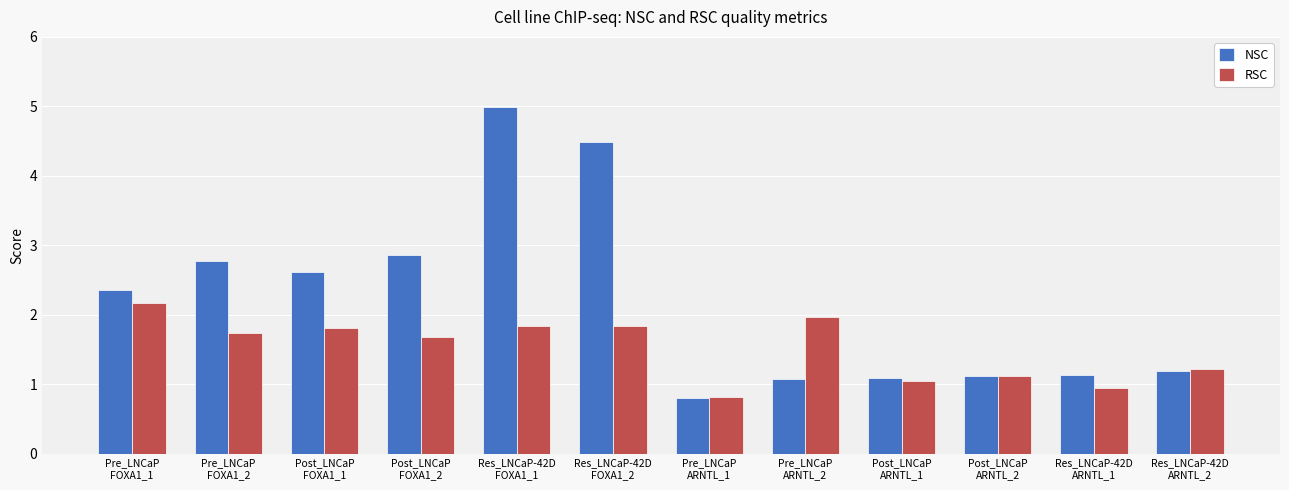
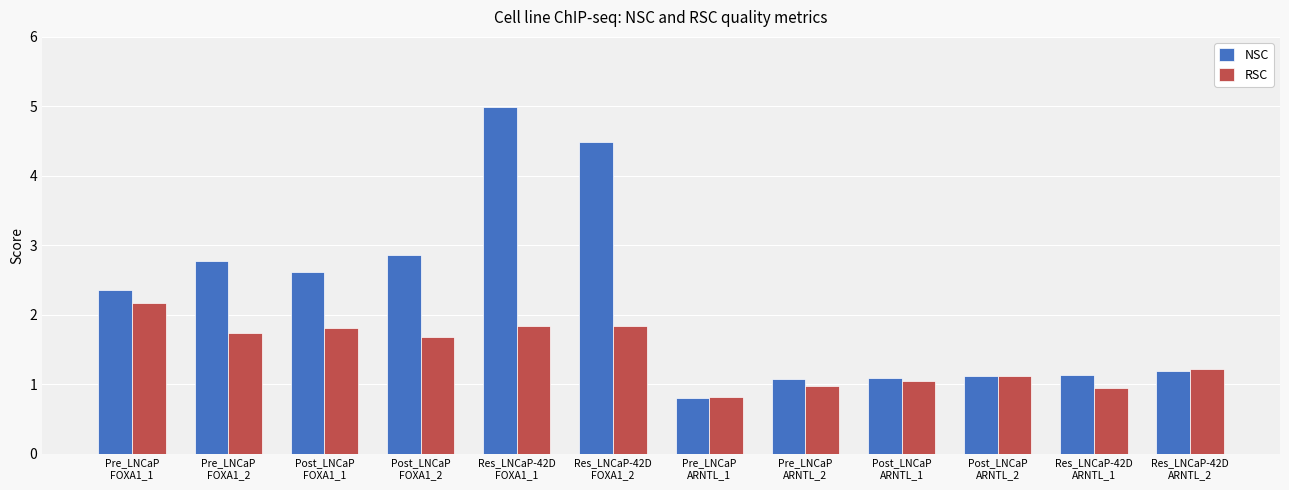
RSC, Pre_LNCaP ARNTL_2: 2.0 -> 1.0
